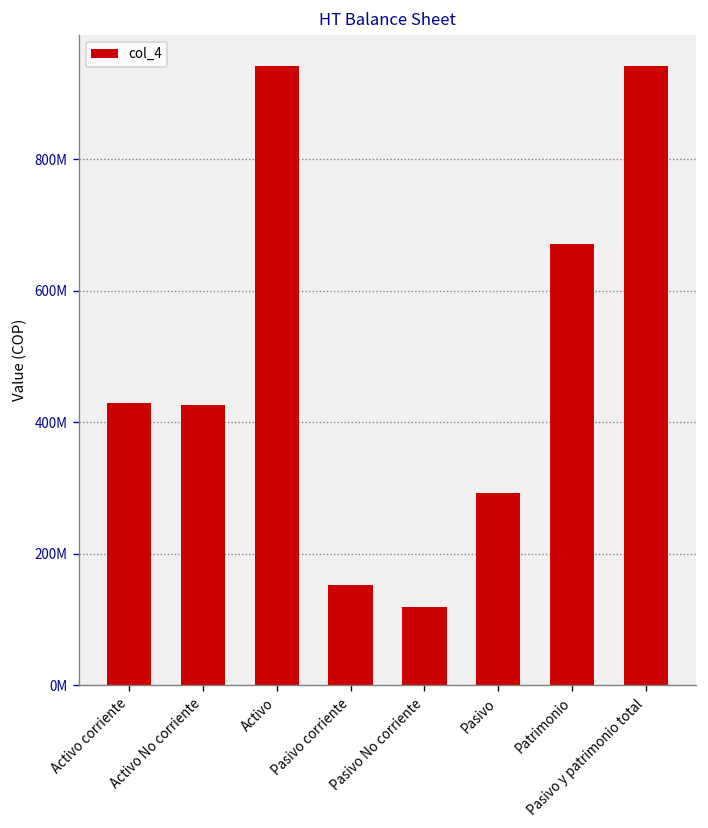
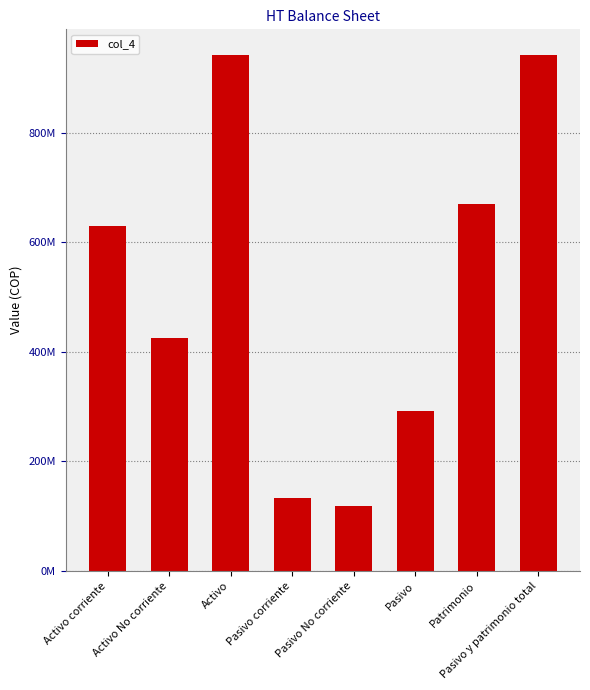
Activo corriente: 430000000 -> 630000000
Pasivo corriente: 150000000 -> 130000000
